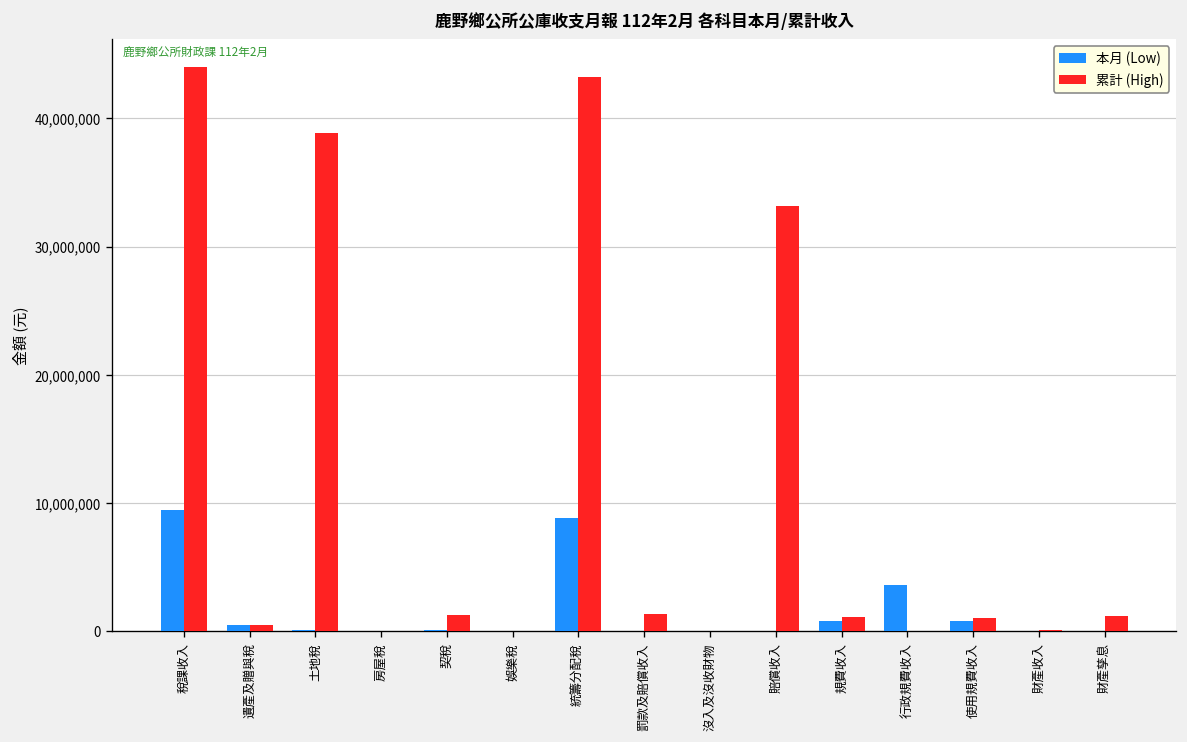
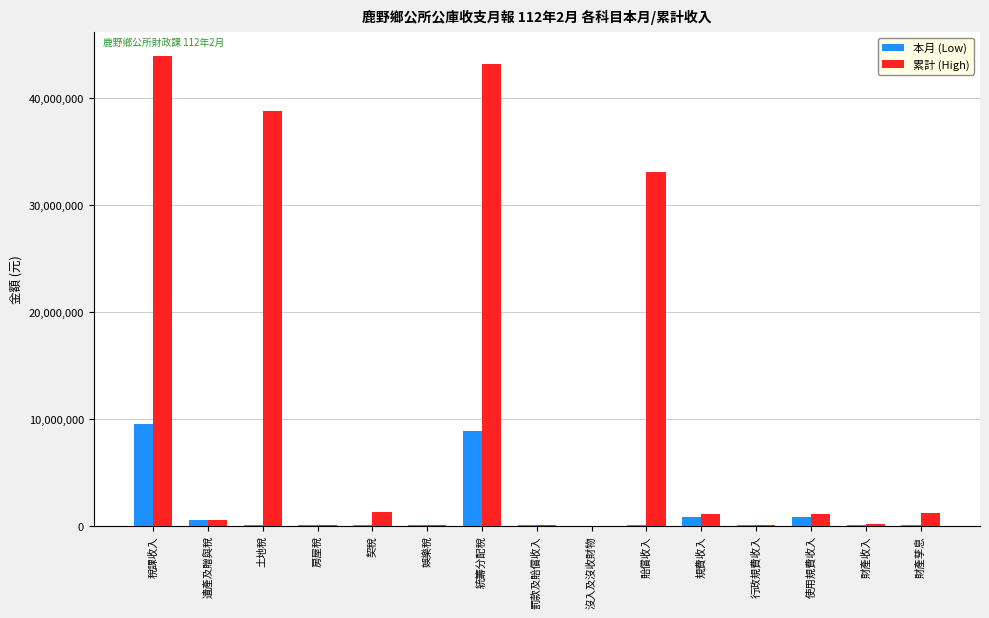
累計 (High), 罰款及賠償收入: 1,300,000 -> 100,000
本月 (Low), 行政規費收入: 3,600,000 -> 0
